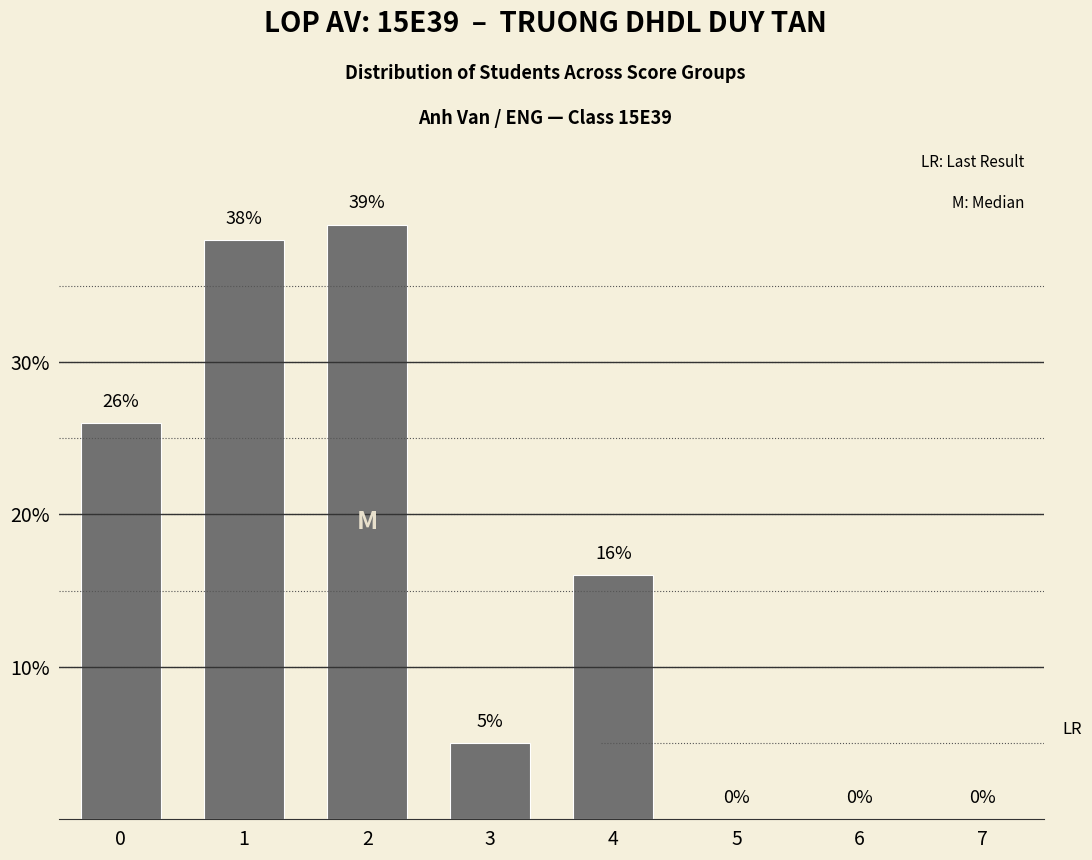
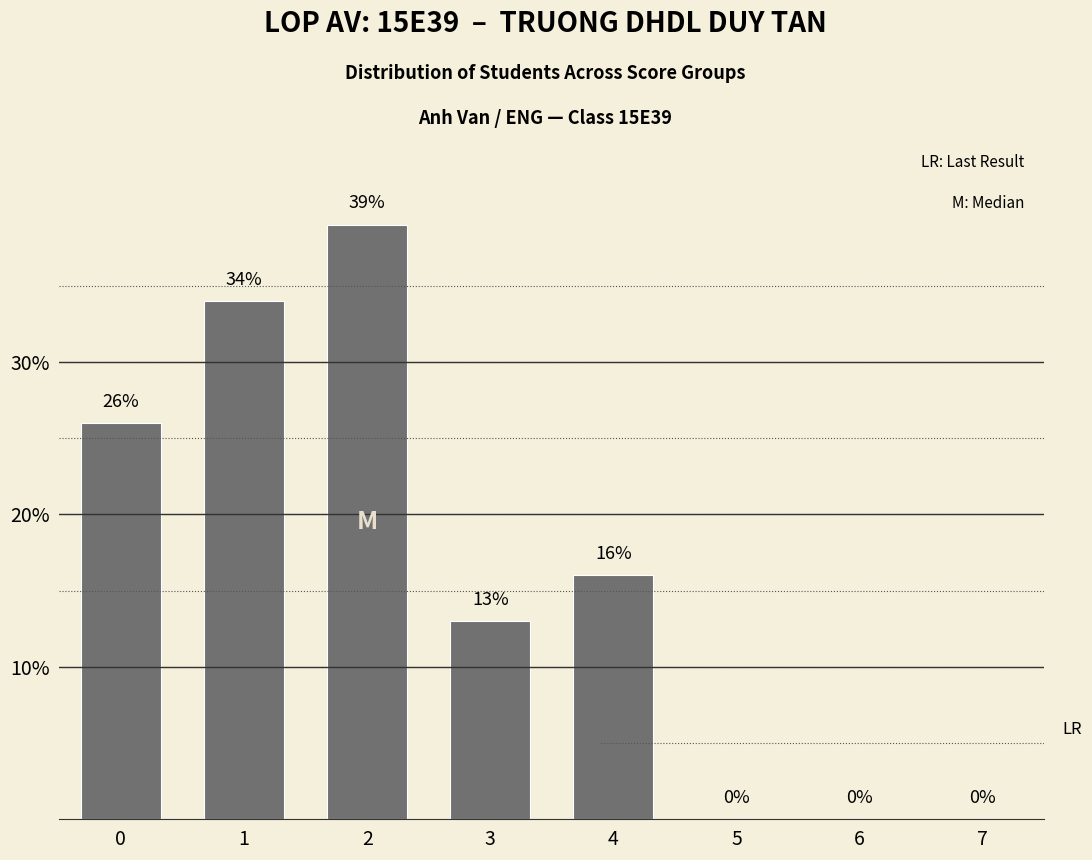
1: 38% -> 34%
3: 5% -> 13%
